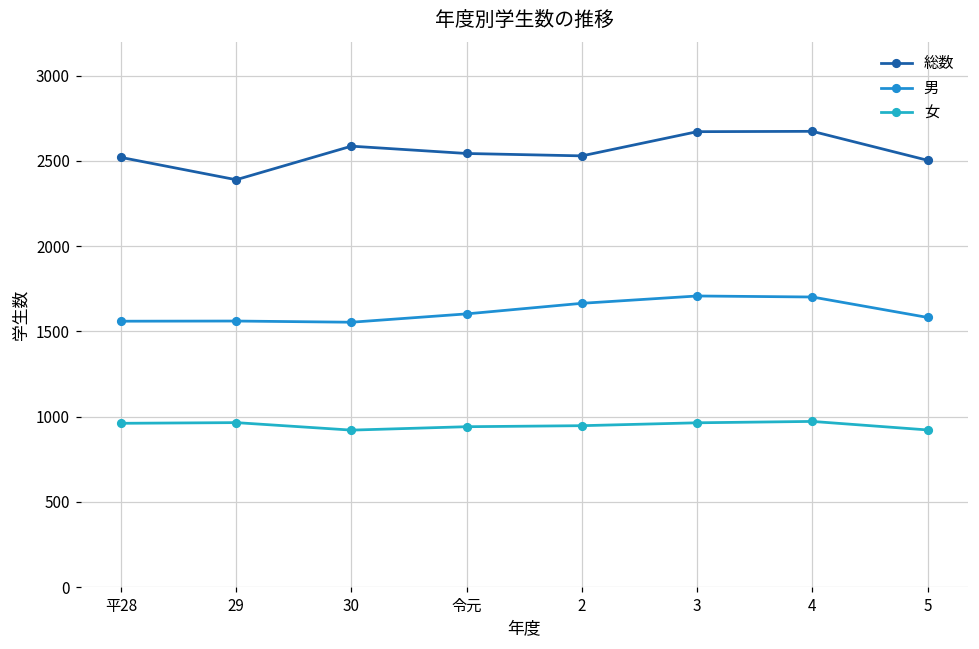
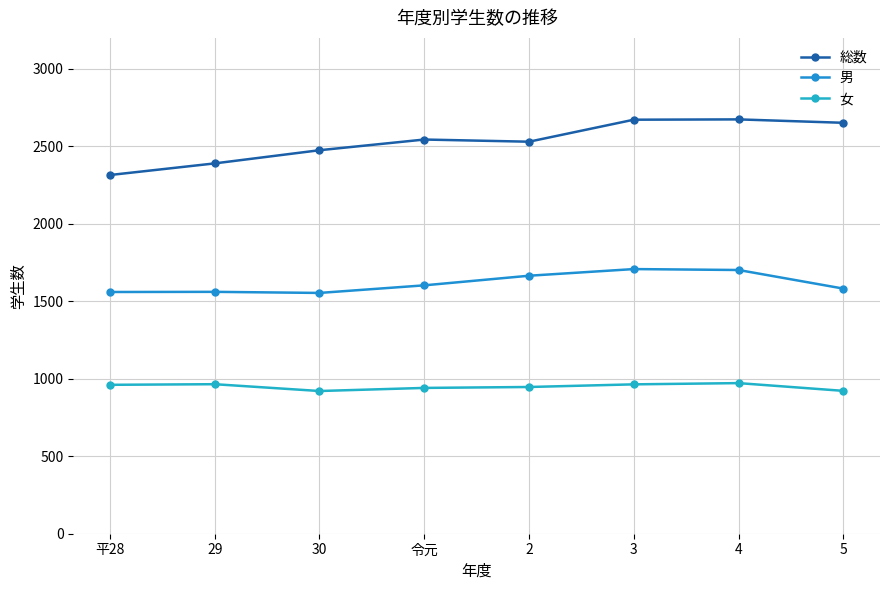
総数, 平28: 2520 -> 2320
総数, 30: 2590 -> 2480
総数, 5: 2500 -> 2650
